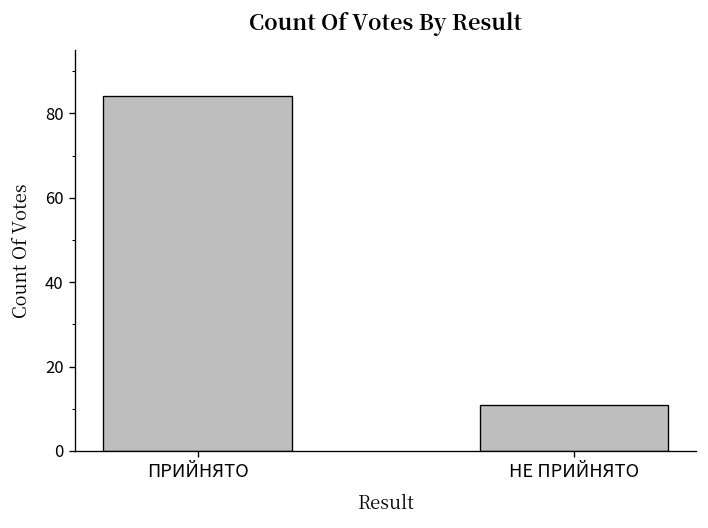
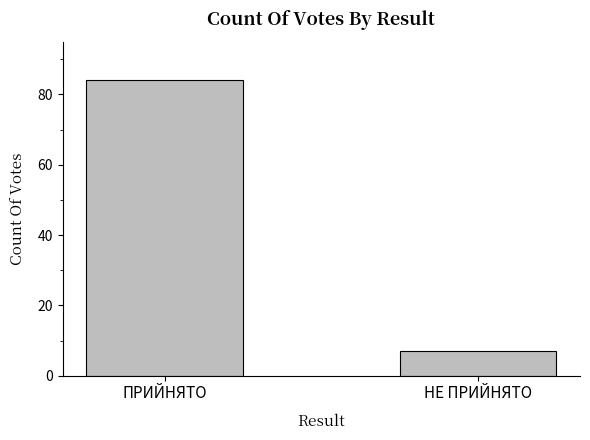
НЕ ПРИЙНЯТО: 11 -> 7
